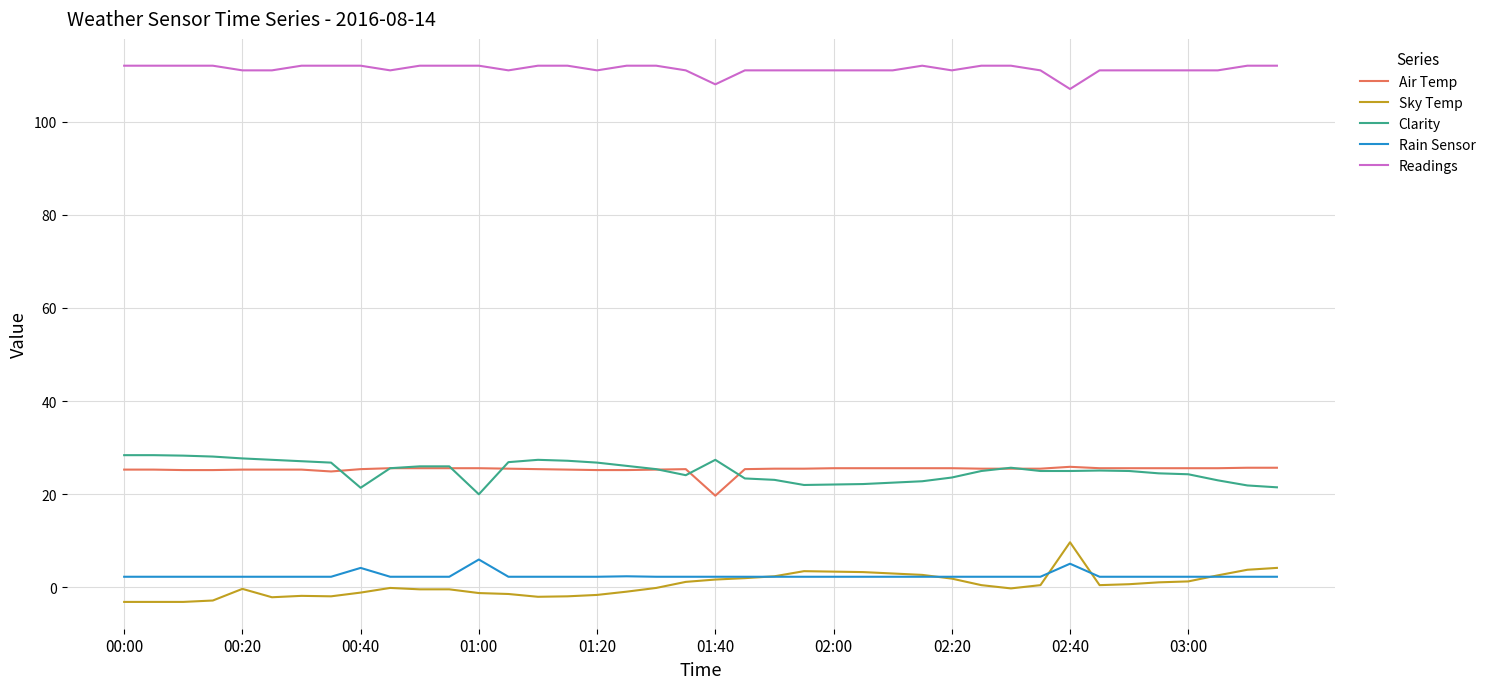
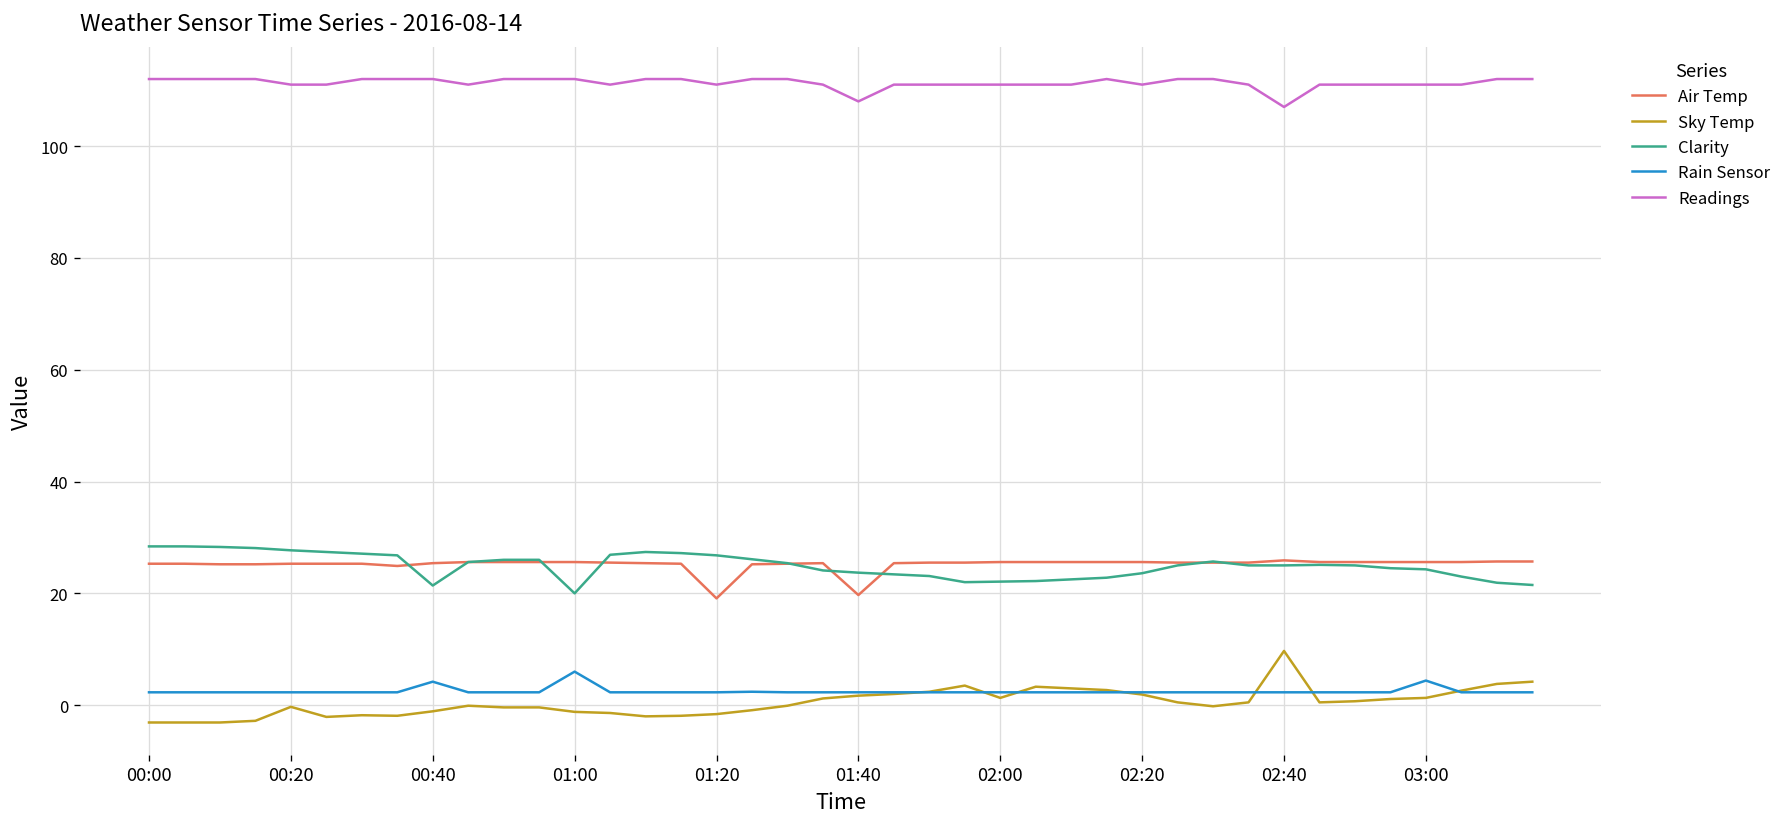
Air Temp, 01:20: 25 -> 19
Clarity, 01:40: 27 -> 24
Sky Temp, 02:00: 3 -> 1
Rain Sensor, 02:40: 5 -> 2
Rain Sensor, 03:00: 2 -> 4
